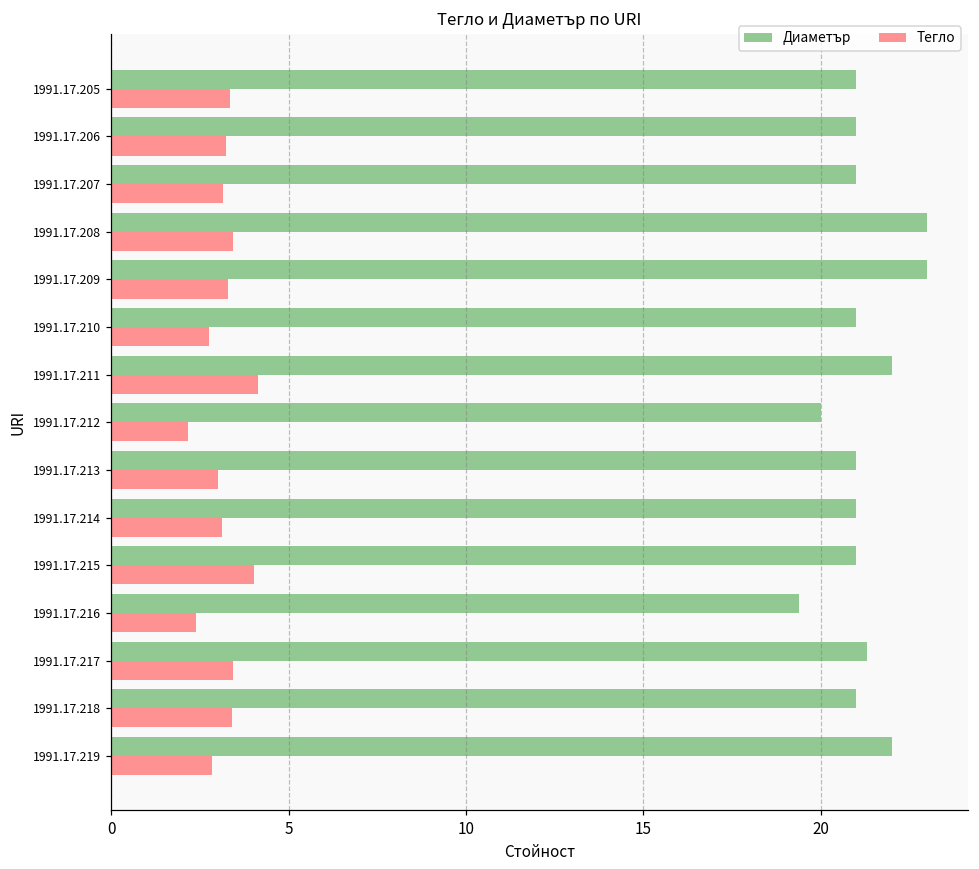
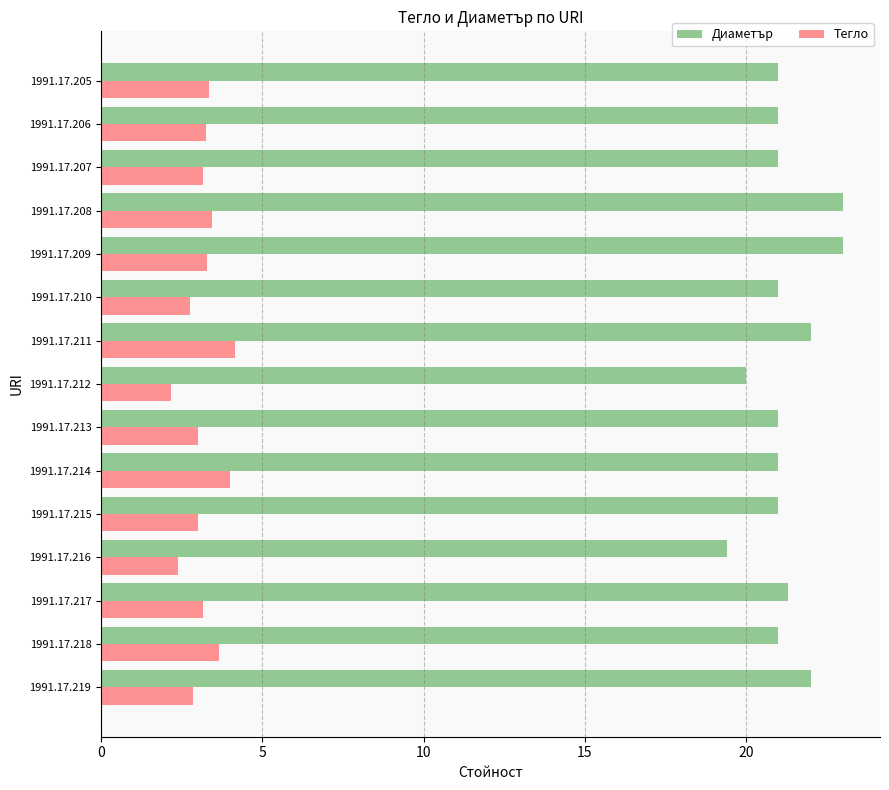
Тегло, 1991.17.214: 3.1 -> 4.0
Тегло, 1991.17.215: 4.0 -> 3.0
Тегло, 1991.17.217: 3.4 -> 3.2
Тегло, 1991.17.218: 3.4 -> 3.6
